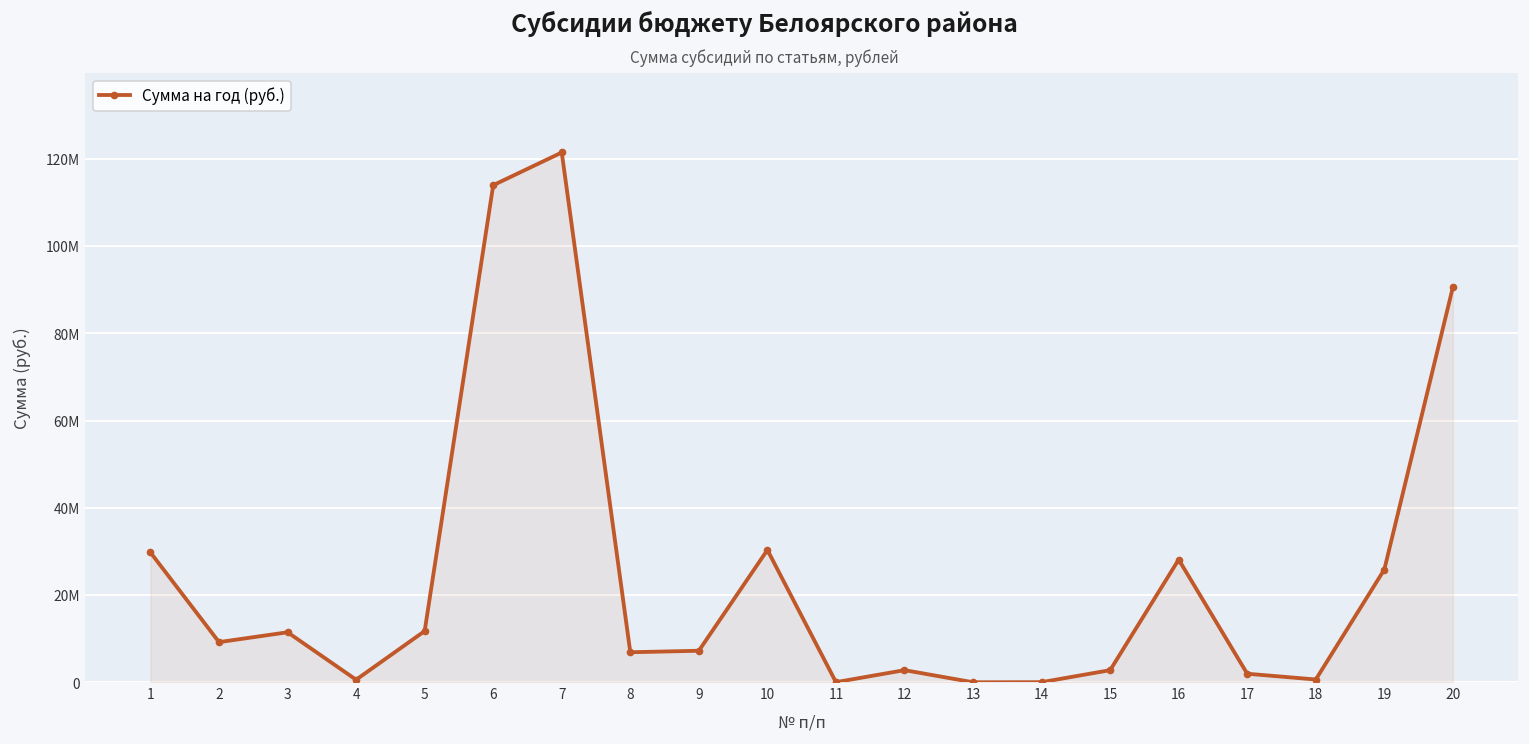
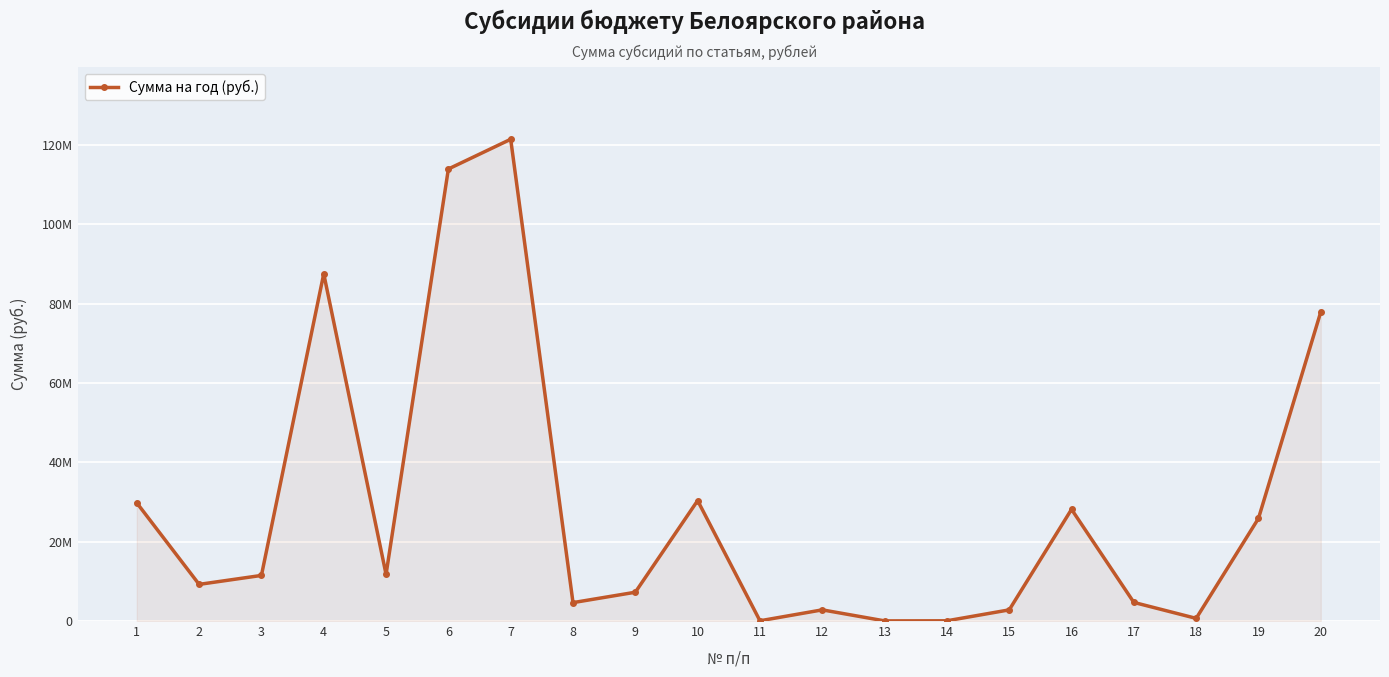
4: 1000000 -> 88000000
8: 7000000 -> 5000000
17: 2000000 -> 5000000
20: 91000000 -> 78000000
